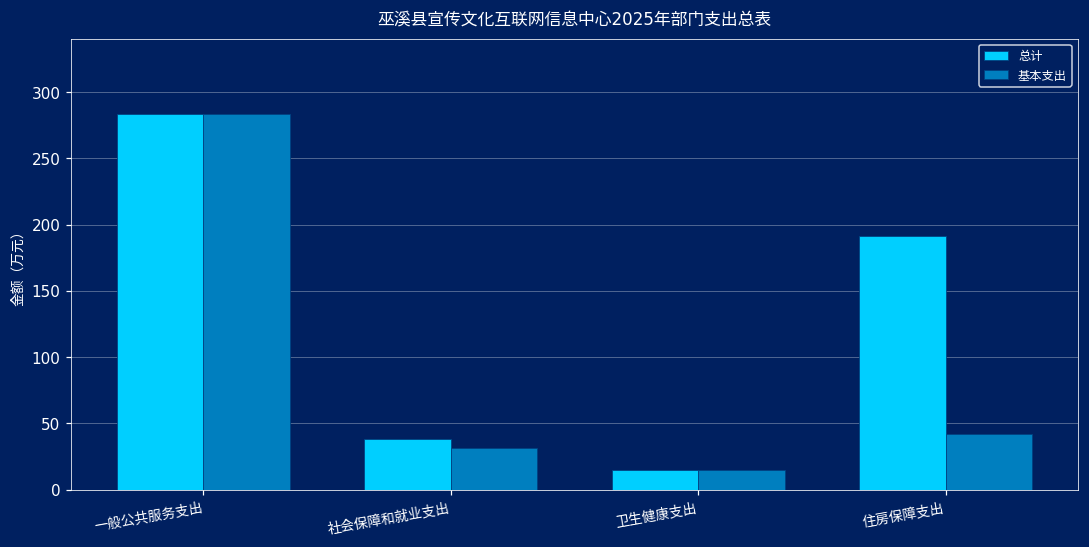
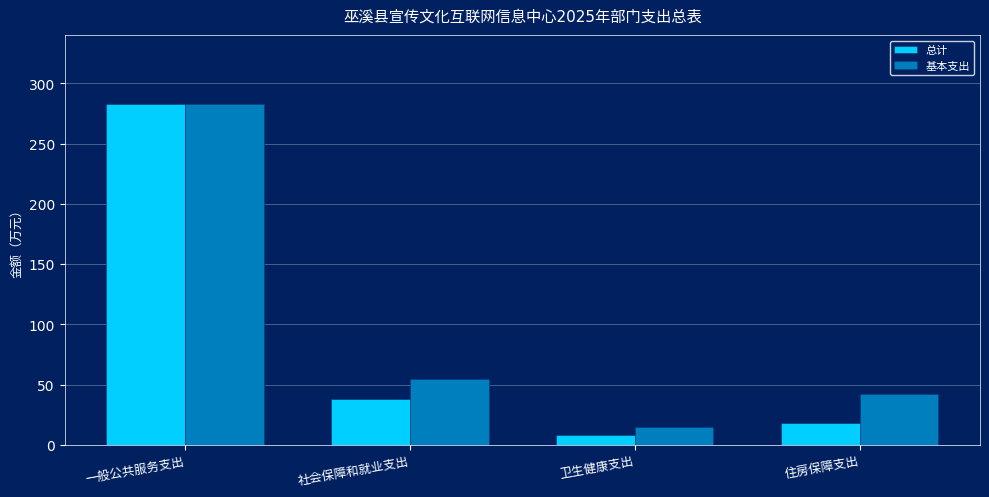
基本支出, 社会保障和就业支出: 31 -> 55
总计, 卫生健康支出: 15 -> 8
总计, 住房保障支出: 192 -> 18
